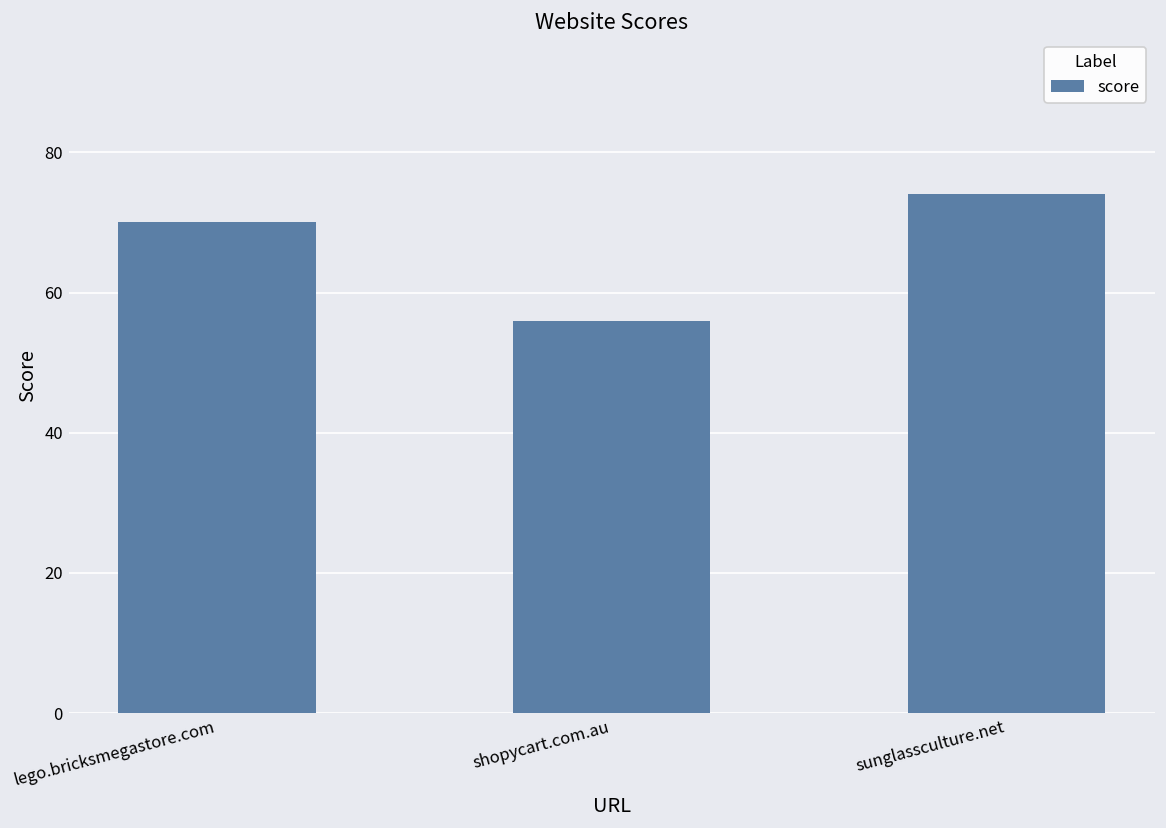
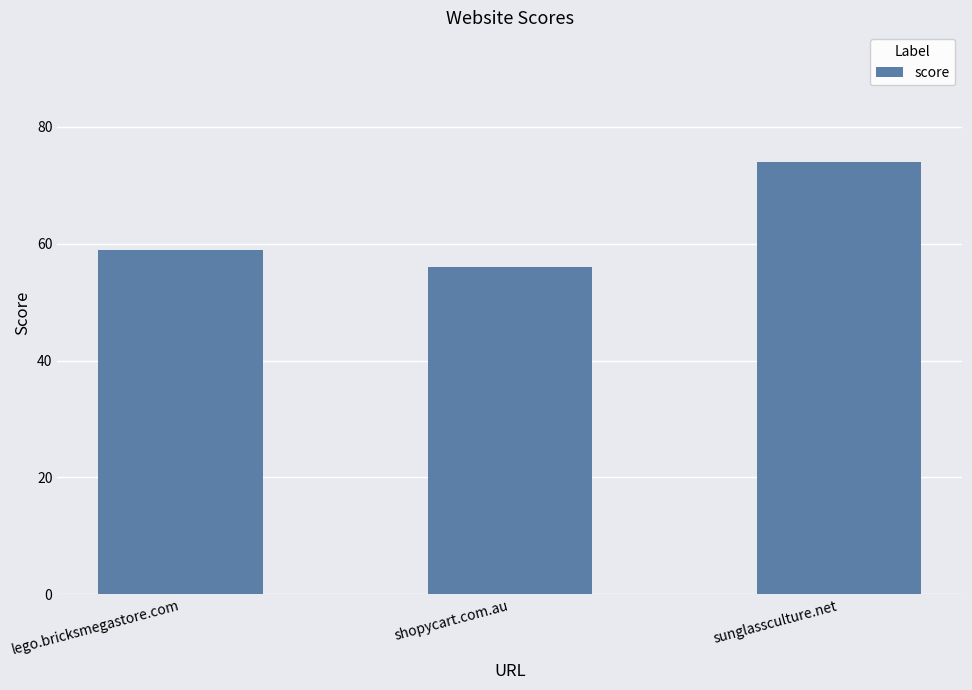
lego.bricksmegastore.com: 70 -> 59
